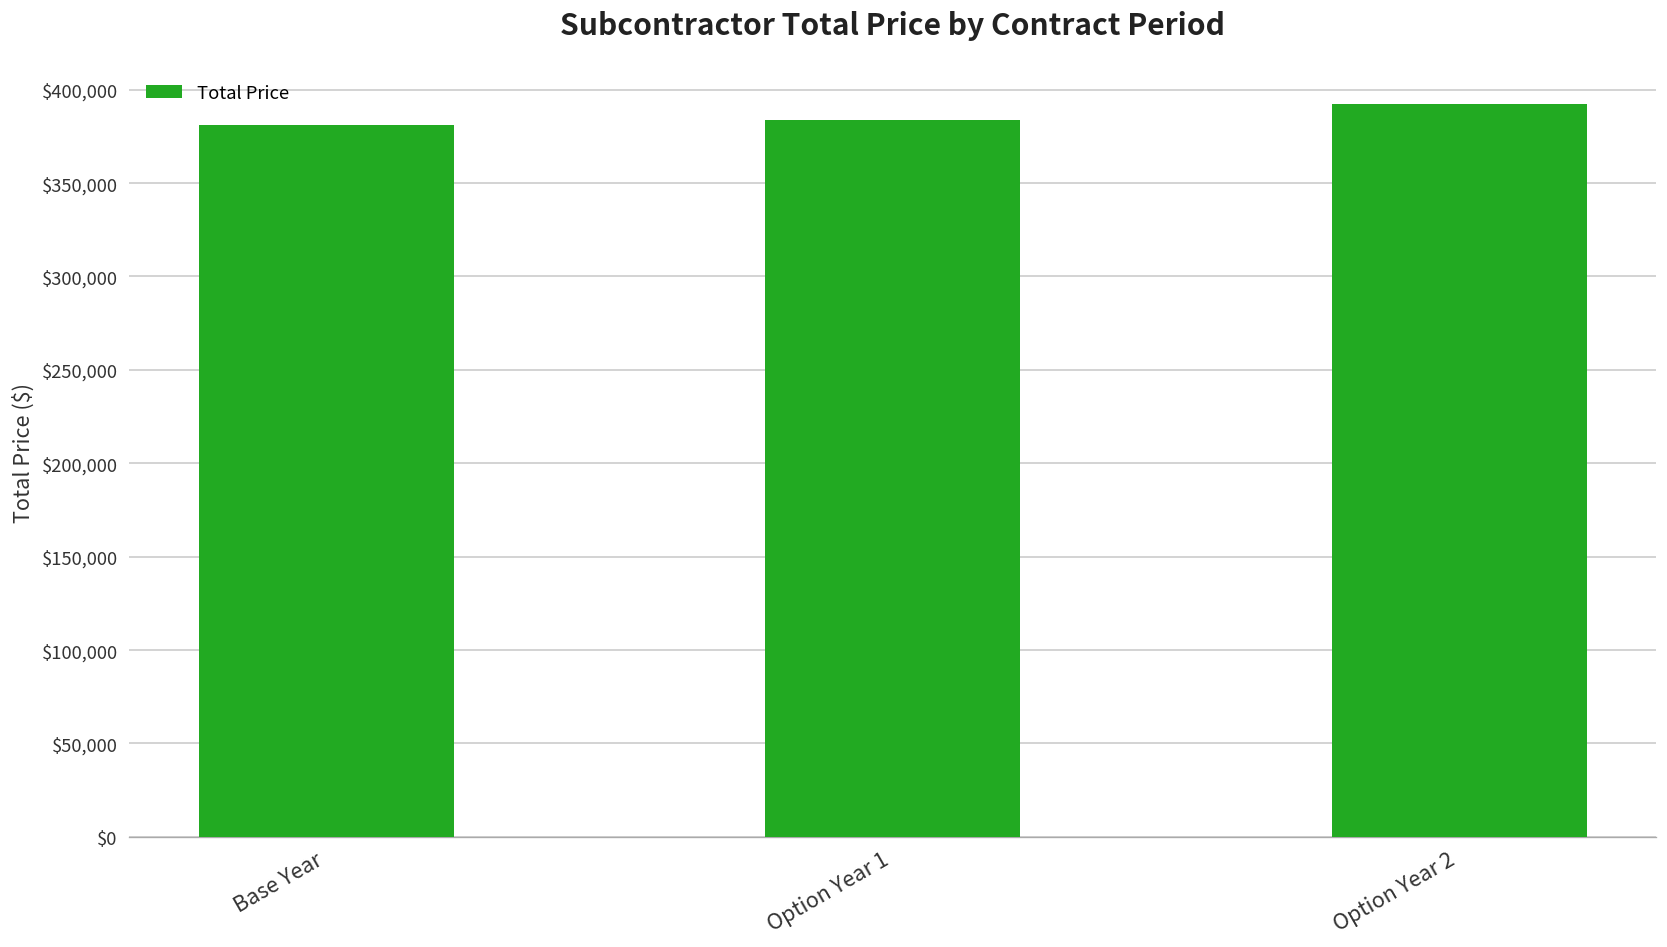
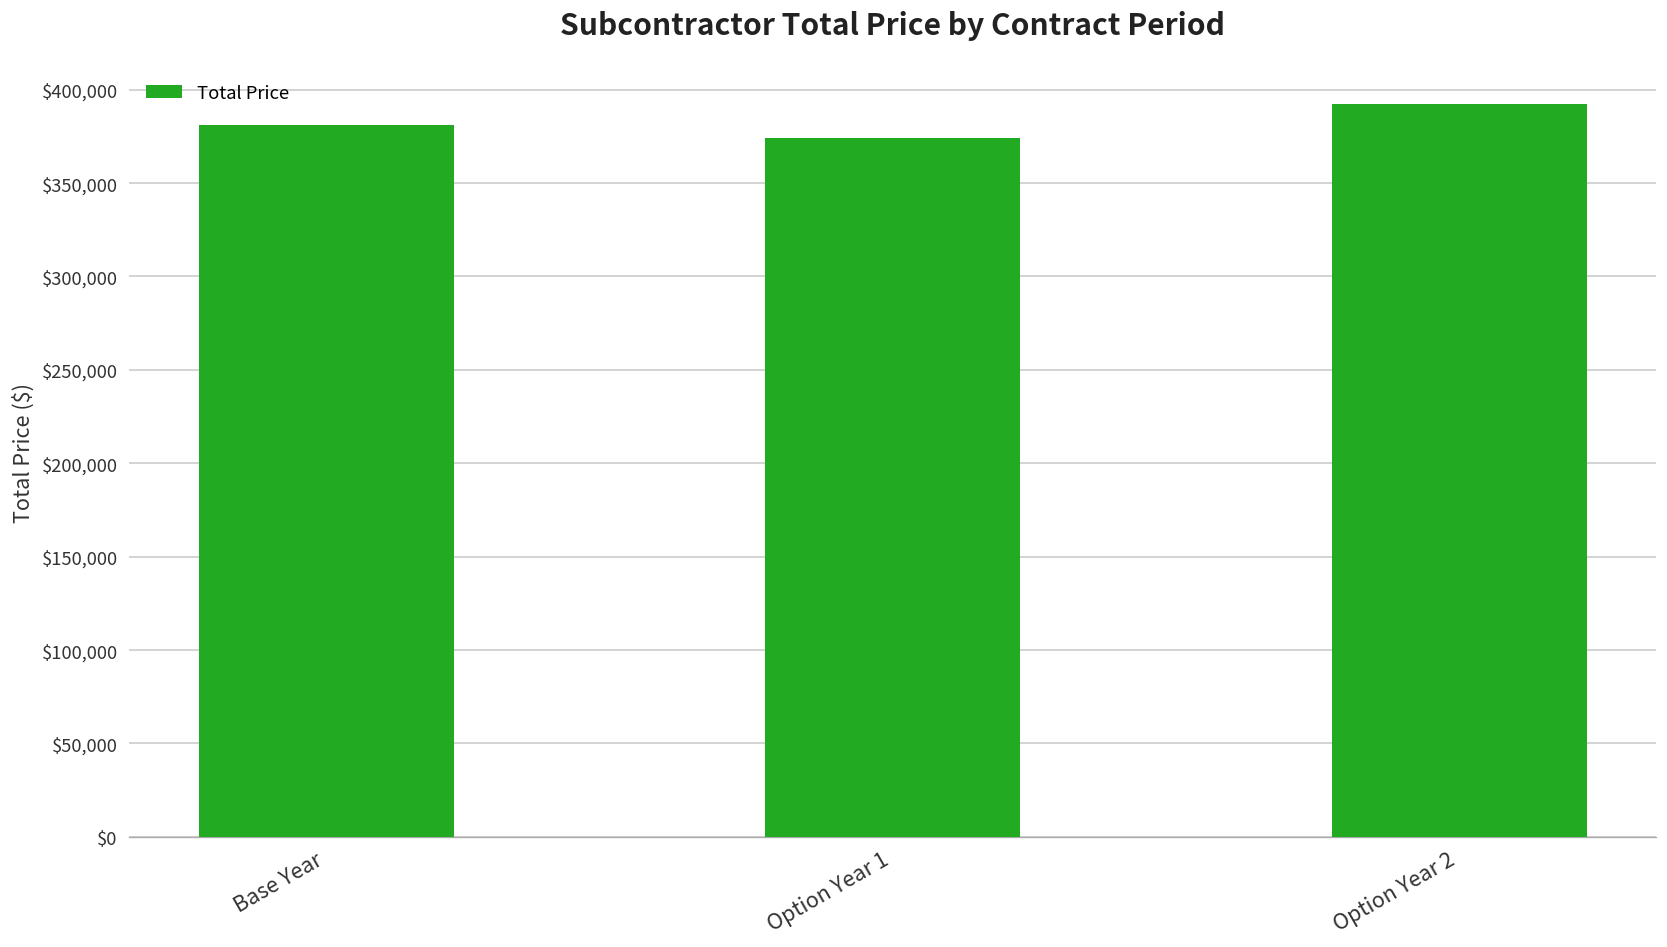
Option Year 1: $384,000 -> $374,000
